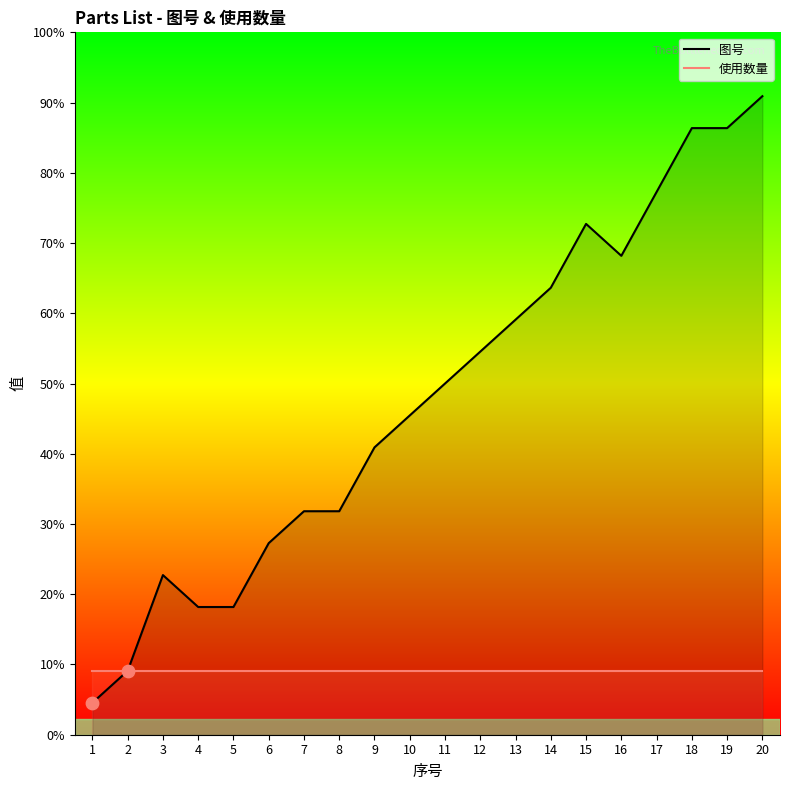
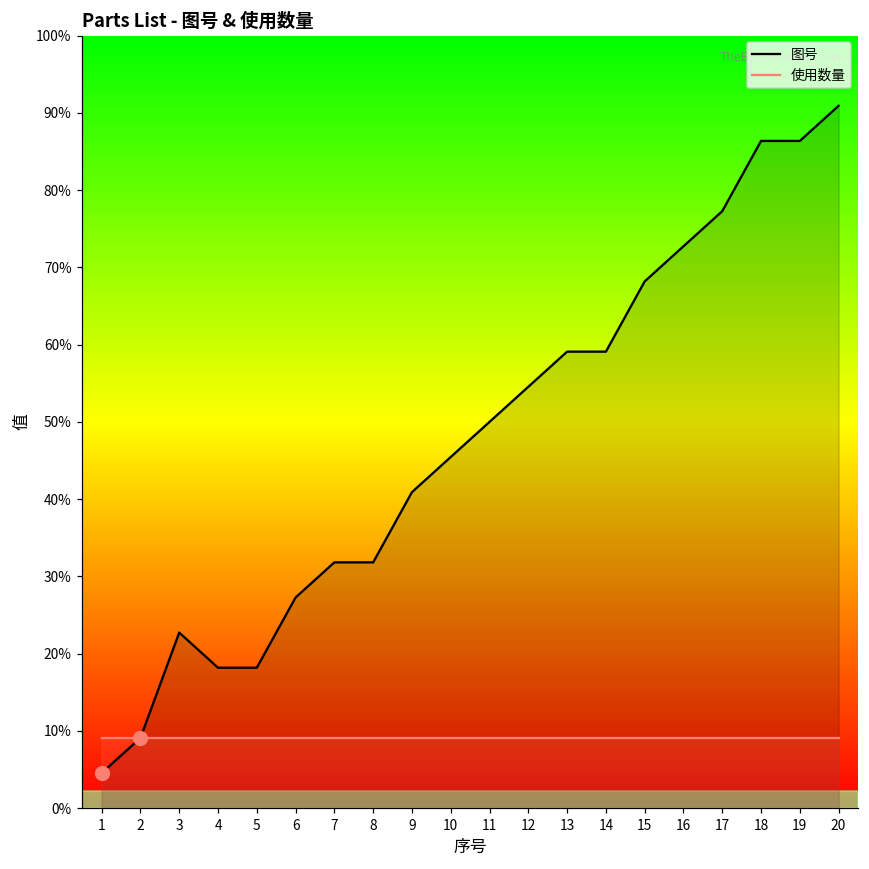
图号, 14: 64% -> 59%
图号, 15: 73% -> 68%
图号, 16: 68% -> 73%
